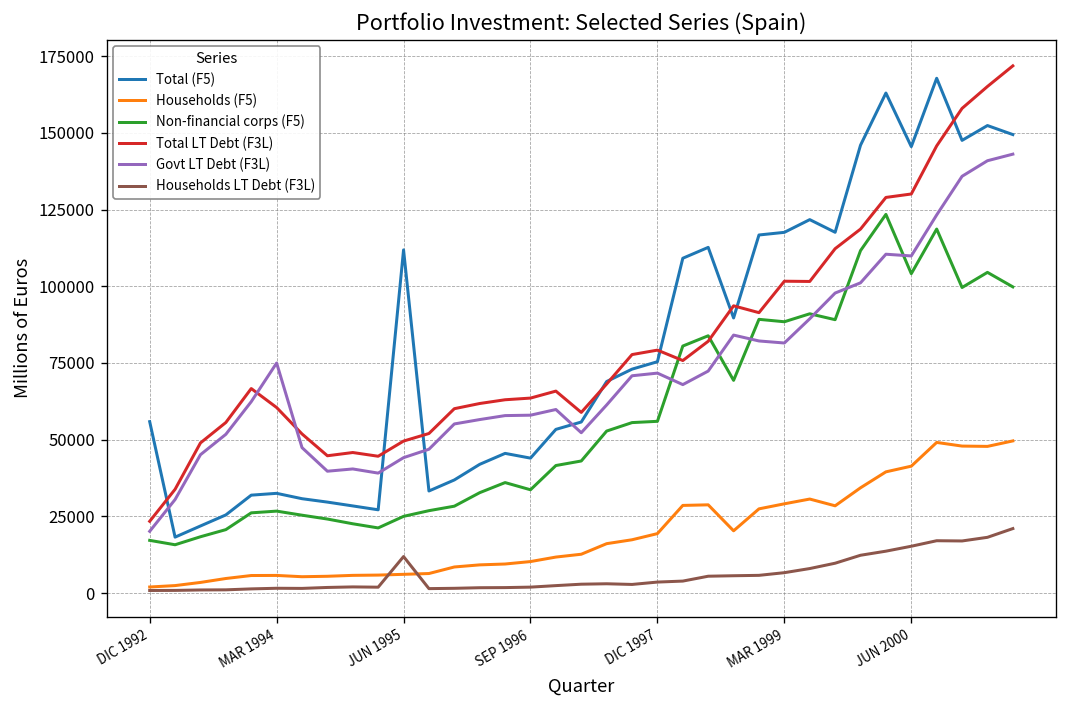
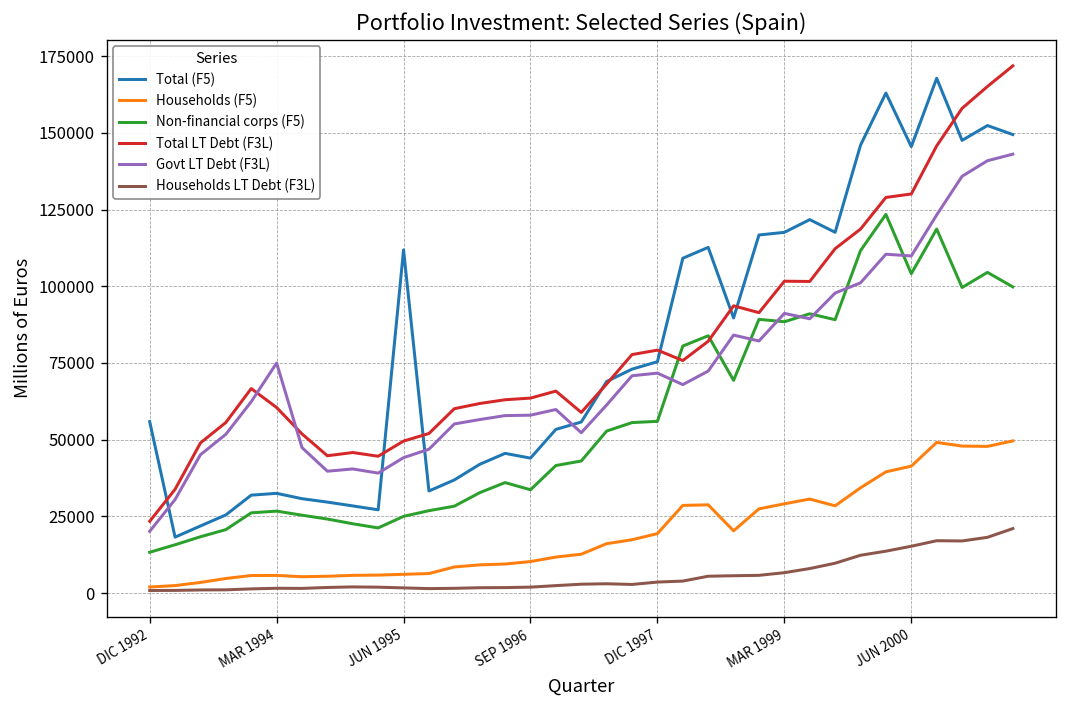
Non-financial corps (F5), DIC 1992: 17000 -> 13000
Households LT Debt (F3L), JUN 1995: 12000 -> 2000
Govt LT Debt (F3L), MAR 1999: 82000 -> 91000
